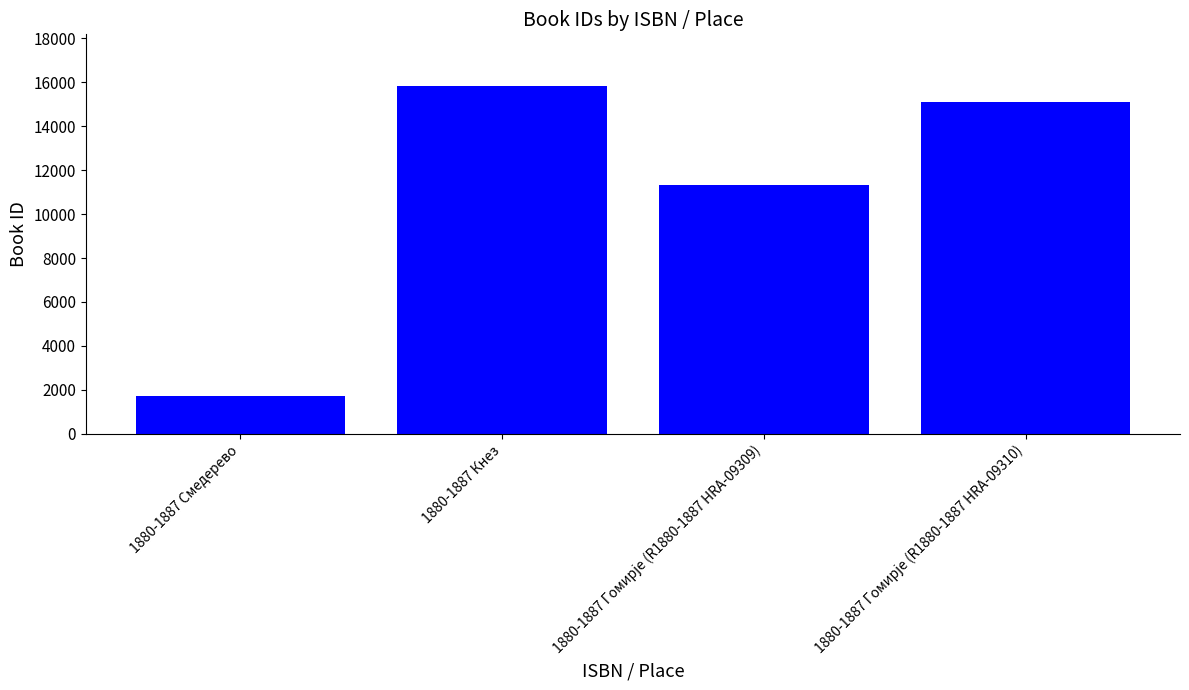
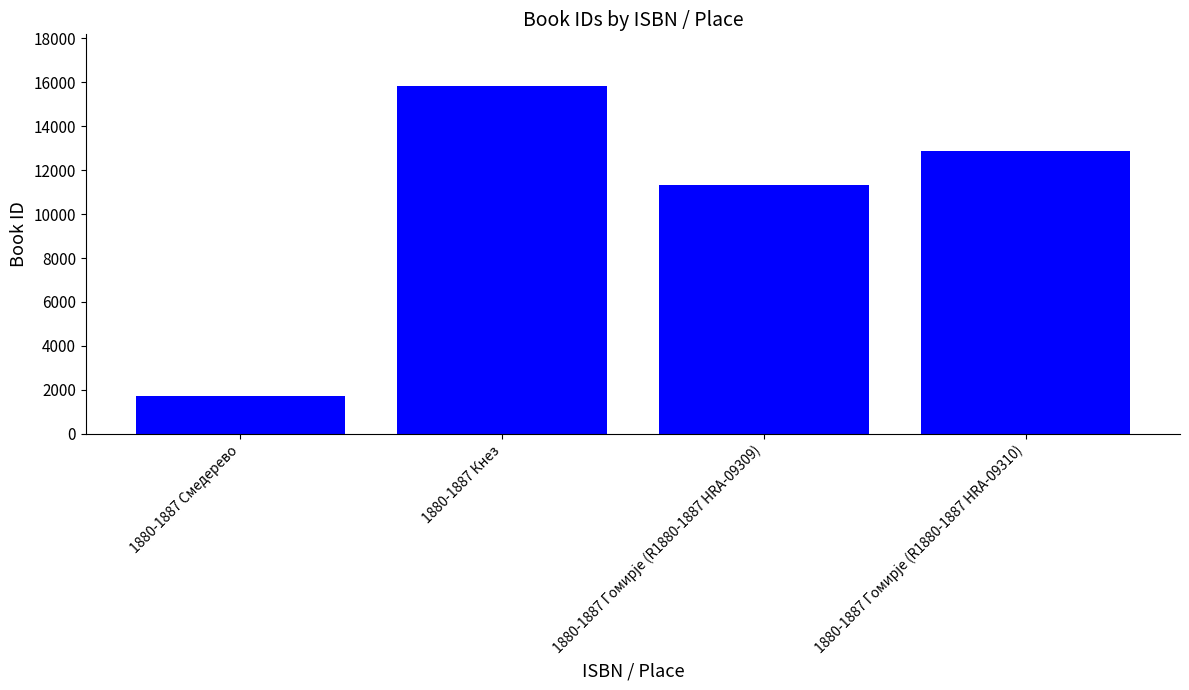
1880-1887 Гомирје (R1880-1887 HRA-09310): 15100 -> 12900
